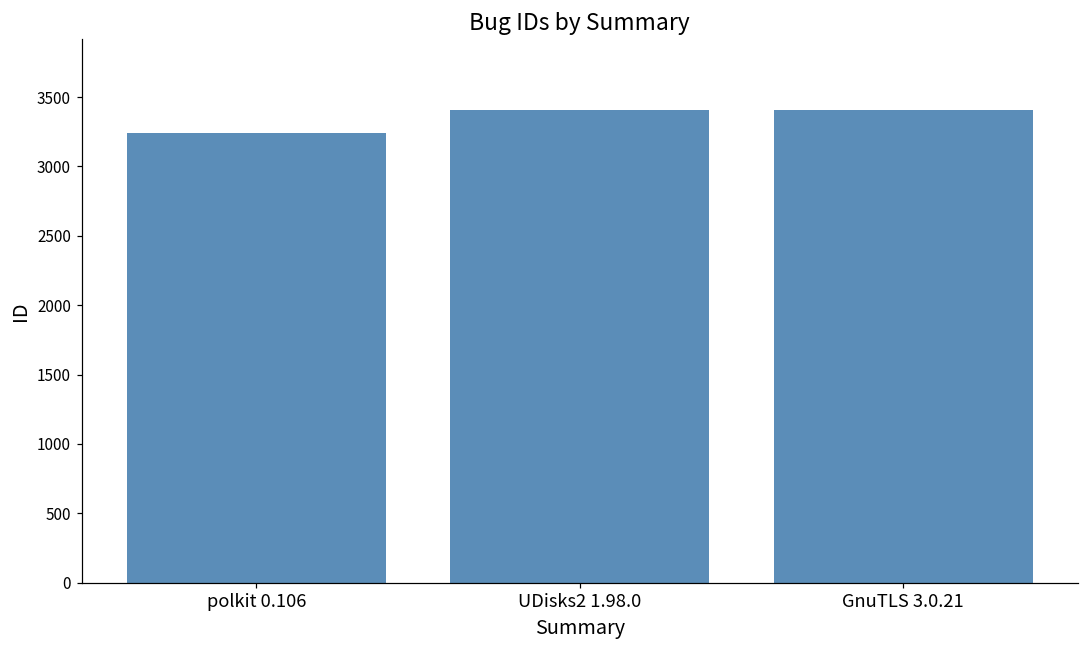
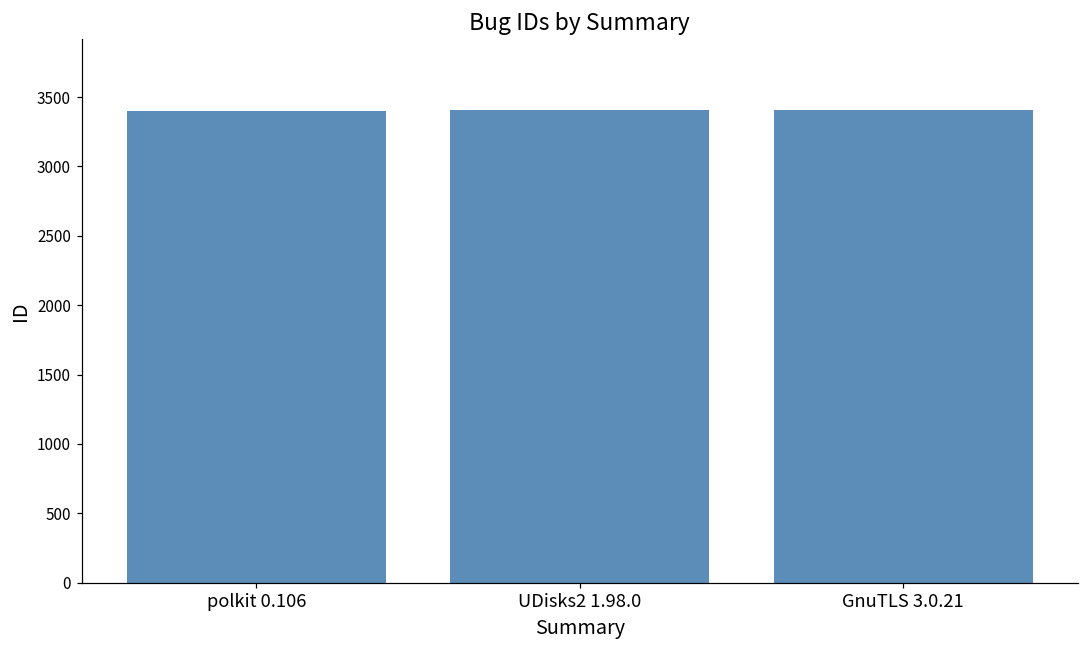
polkit 0.106: 3240 -> 3400
